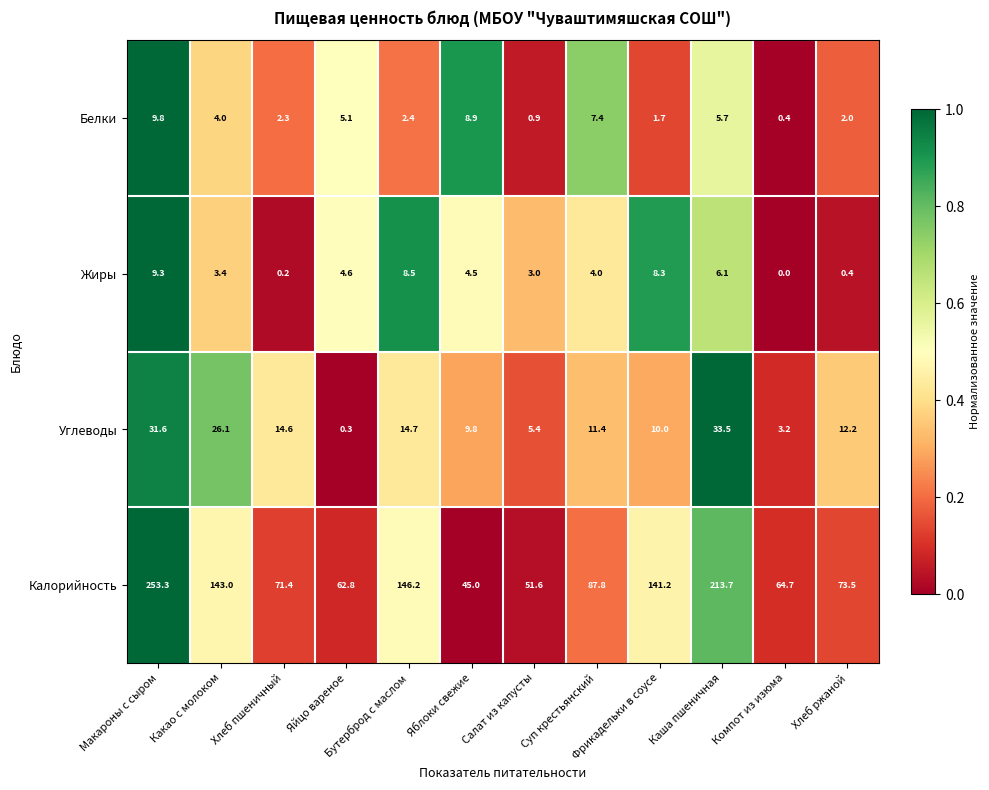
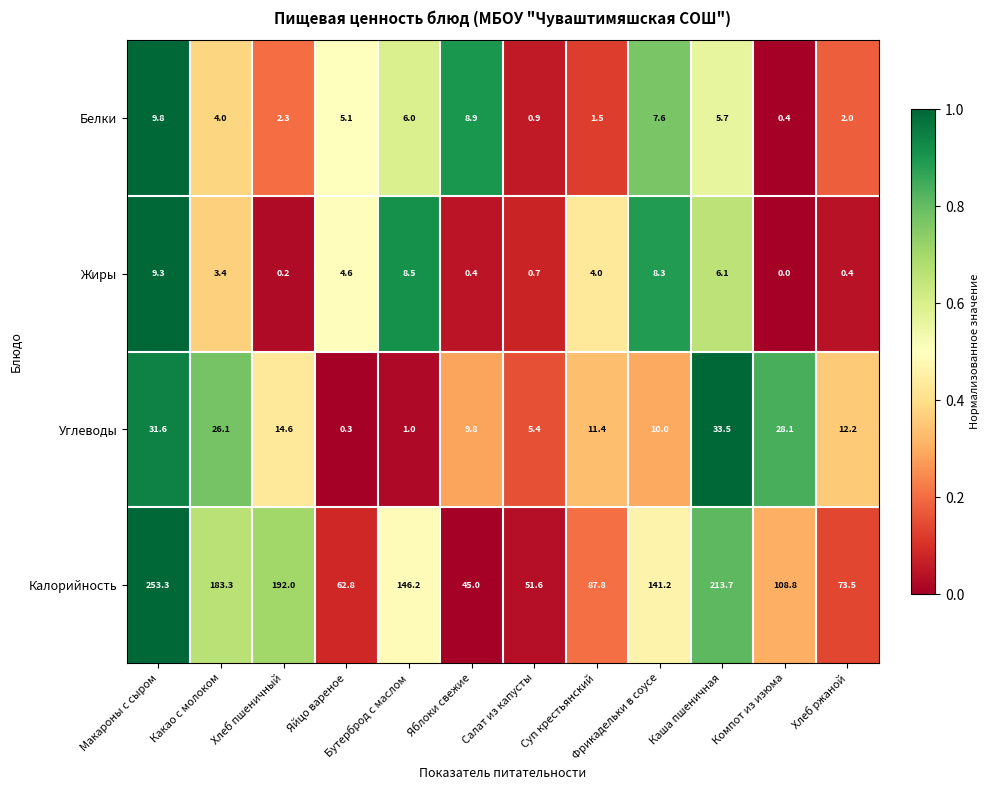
Белки, Бутерброд с маслом: 2.4 -> 6.0
Белки, Суп крестьянский: 7.4 -> 1.5
Белки, Фрикадельки в соусе: 1.7 -> 7.6
Жиры, Яблоки свежие: 4.5 -> 0.4
Жиры, Салат из капусты: 3.0 -> 0.7
Углеводы, Бутерброд с маслом: 14.7 -> 1.0
Углеводы, Компот из изюма: 3.2 -> 28.1
Калорийность, Какао с молоком: 143.0 -> 183.3
Калорийность, Хлеб пшеничный: 71.4 -> 192.0
Калорийность, Компот из изюма: 64.7 -> 108.8
